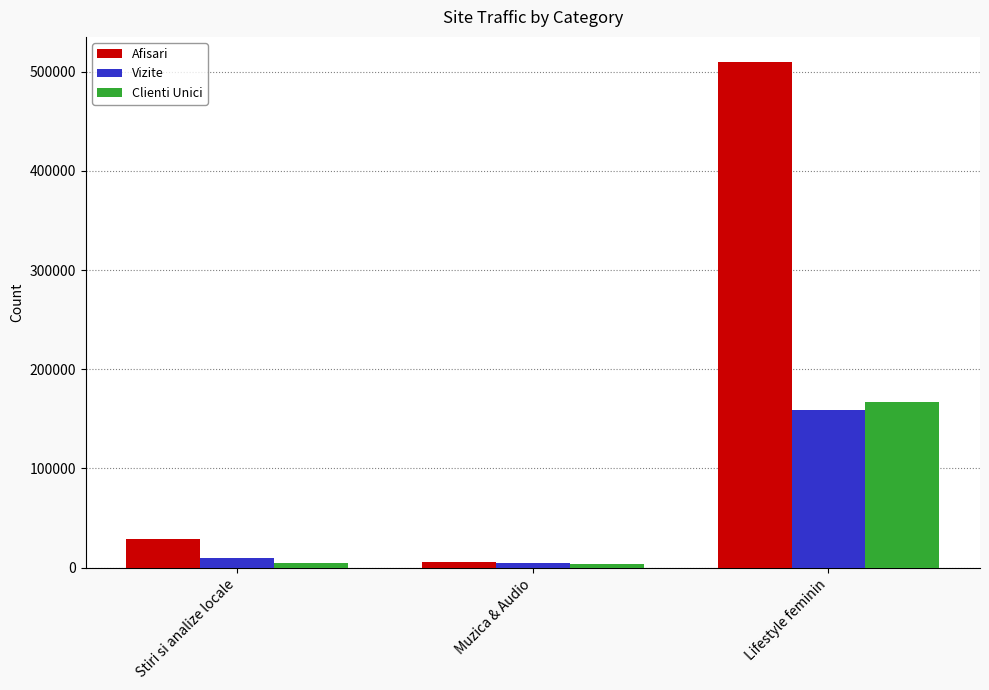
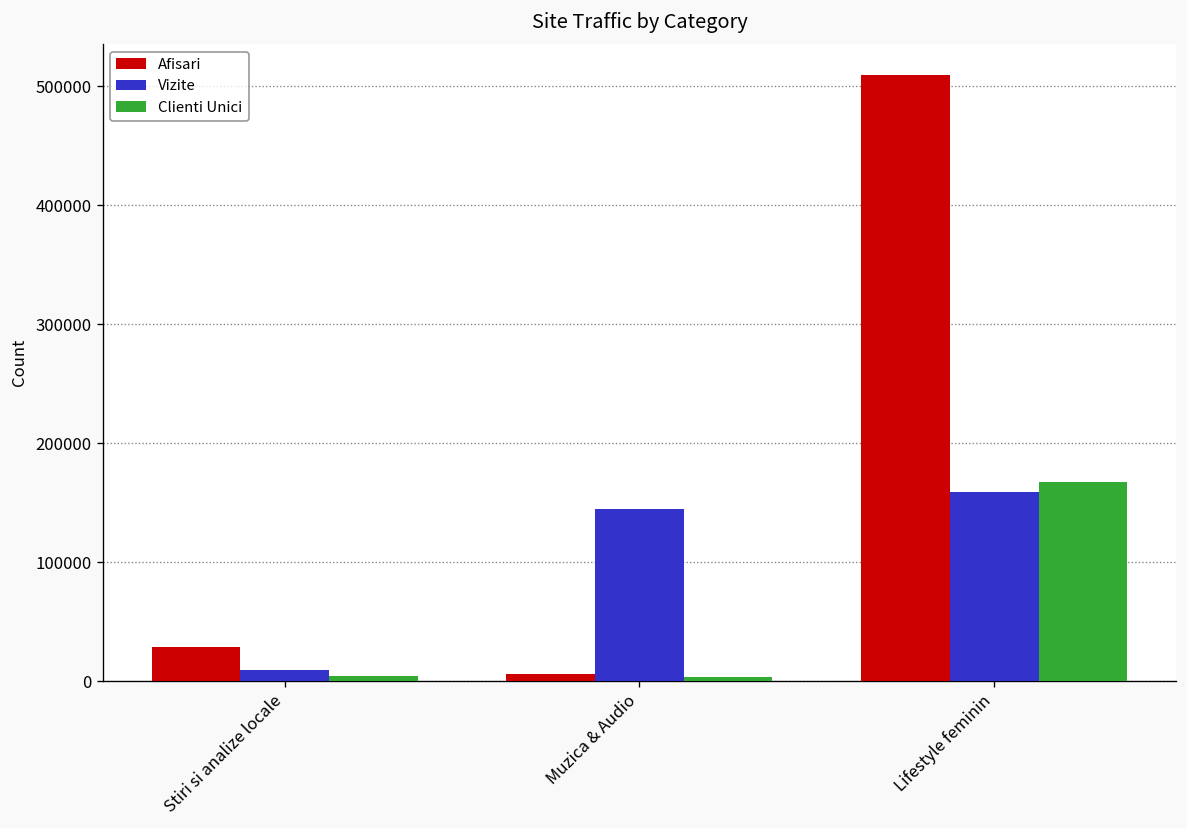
Vizite, Muzica & Audio: 0 -> 140000
